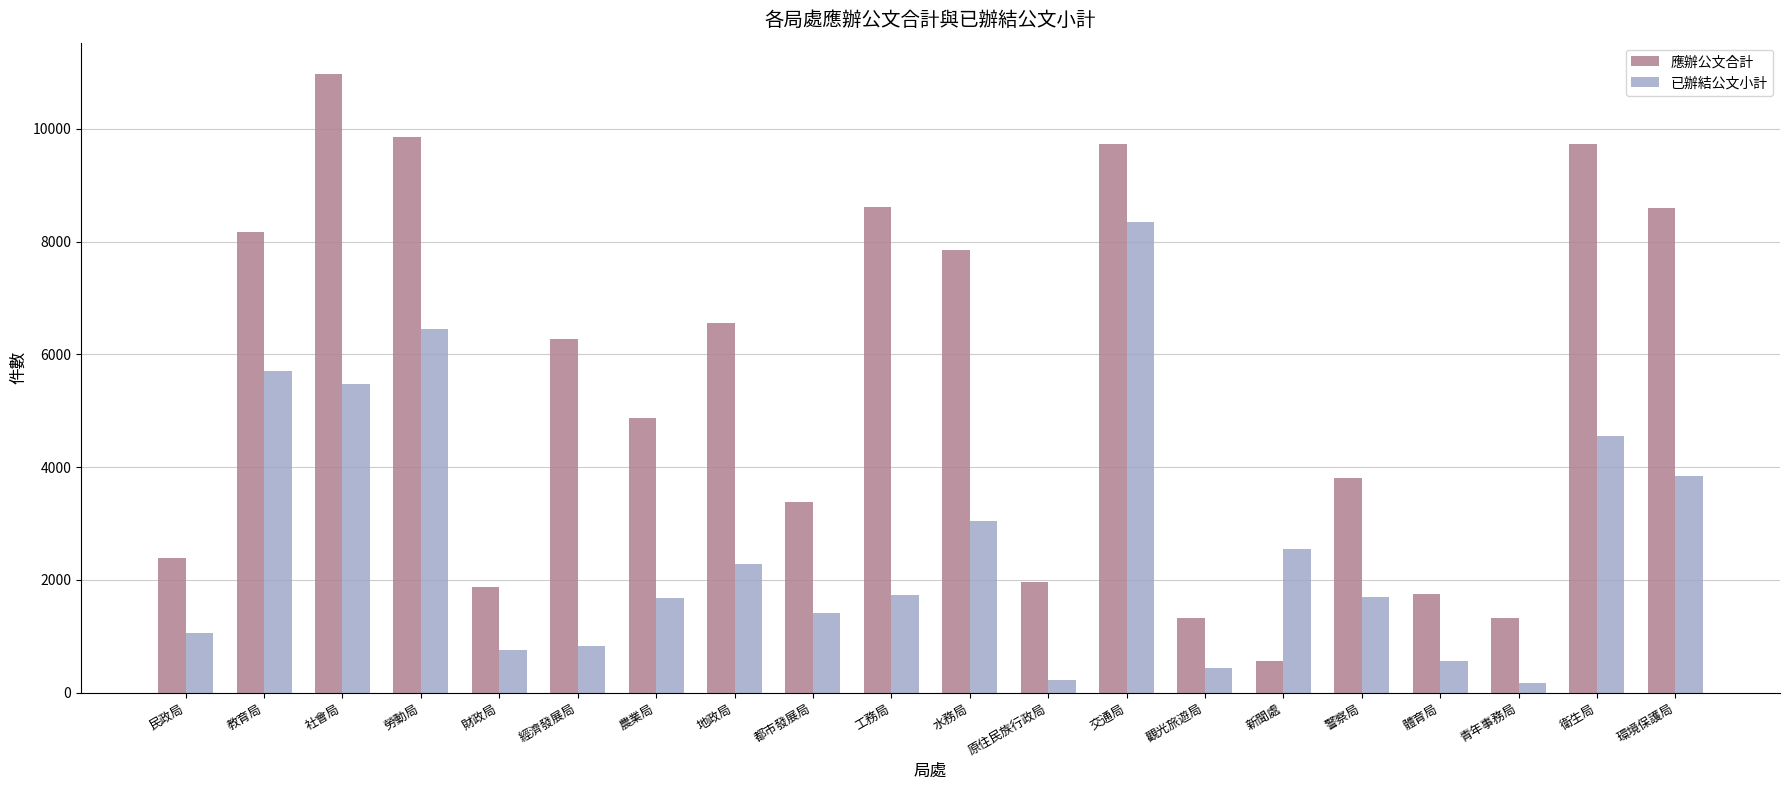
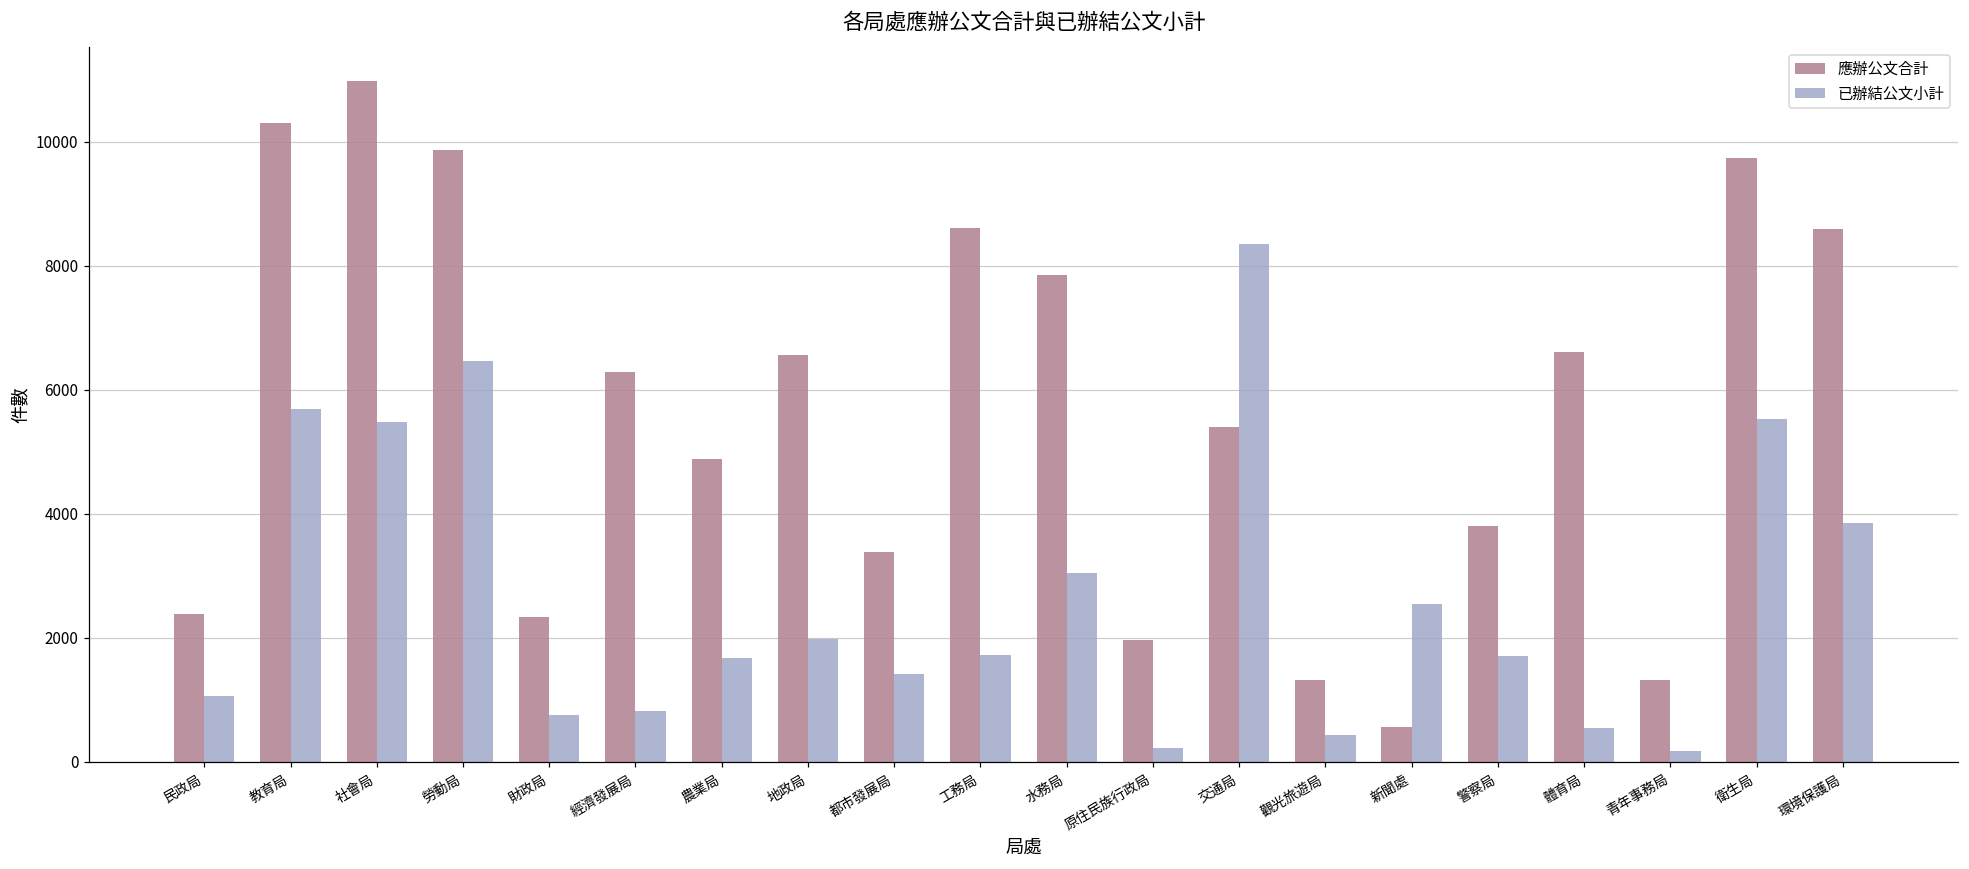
應辦公文合計, 教育局: 8200 -> 10300
應辦公文合計, 財政局: 1900 -> 2300
已辦結公文小計, 地政局: 2300 -> 2000
應辦公文合計, 交通局: 9700 -> 5400
應辦公文合計, 體育局: 1800 -> 6600
已辦結公文小計, 衛生局: 4500 -> 5500
